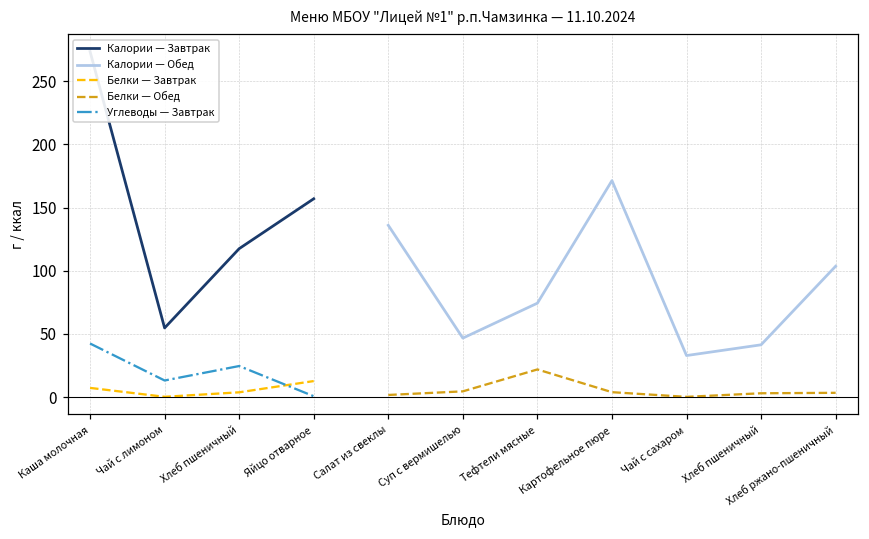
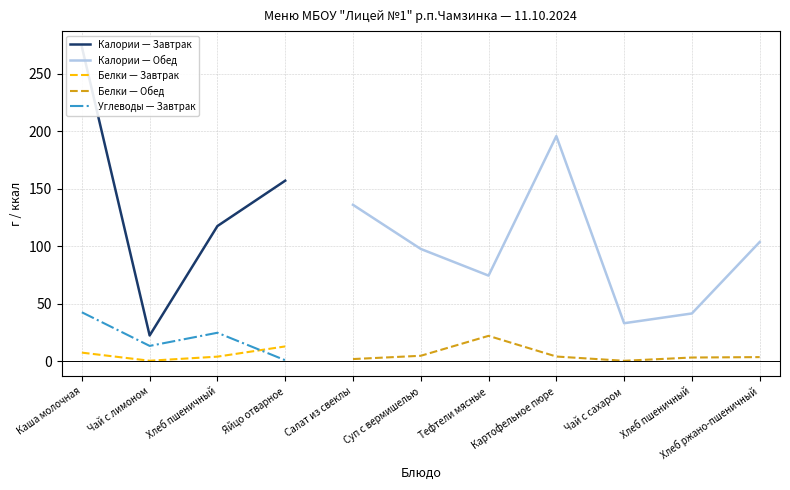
Калории — Завтрак, Чай с лимоном: 55 -> 22
Калории — Обед, Суп с вермишелью: 47 -> 98
Калории — Обед, Картофельное пюре: 171 -> 196
